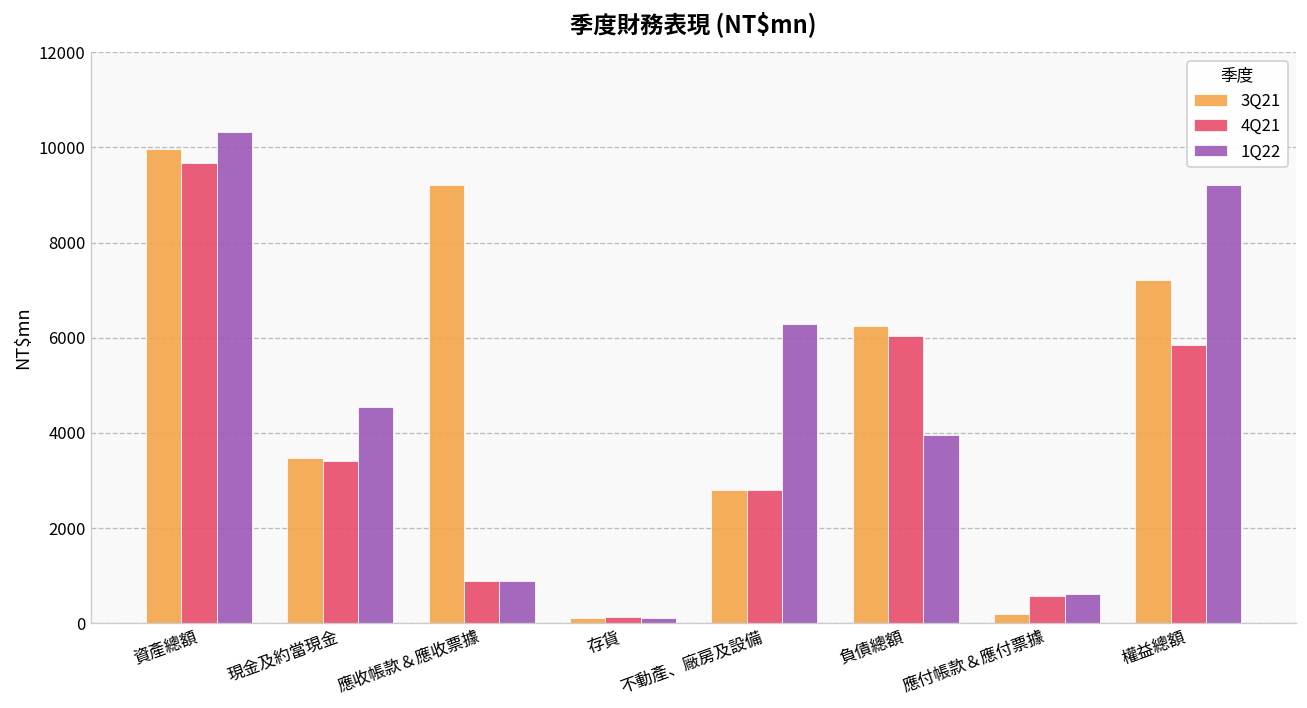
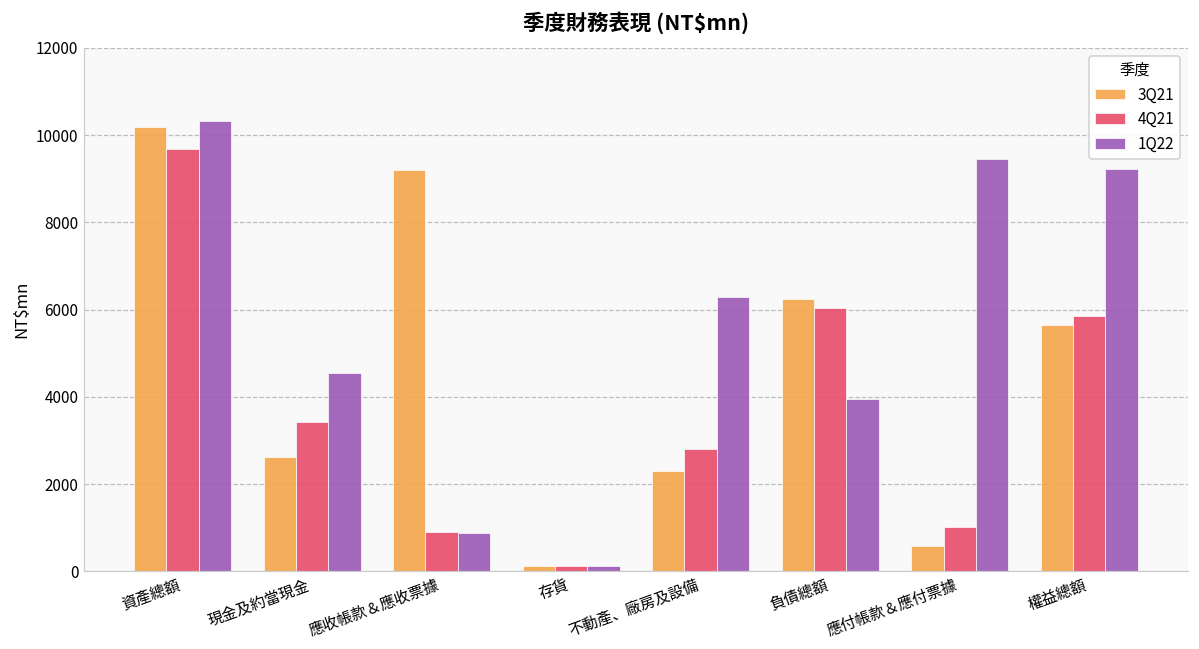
3Q21, 資產總額: 10000 -> 10200
3Q21, 現金及約當現金: 3500 -> 2600
3Q21, 不動產、廠房及設備: 2800 -> 2300
3Q21, 應付帳款＆應付票據: 200 -> 600
4Q21, 應付帳款＆應付票據: 600 -> 1000
1Q22, 應付帳款＆應付票據: 600 -> 9500
3Q21, 權益總額: 7200 -> 5600
